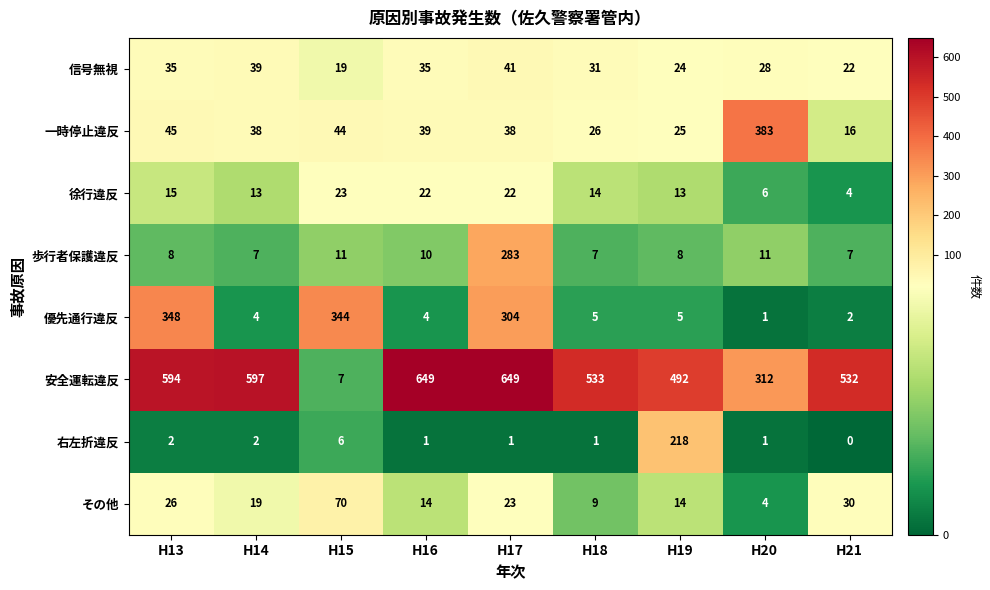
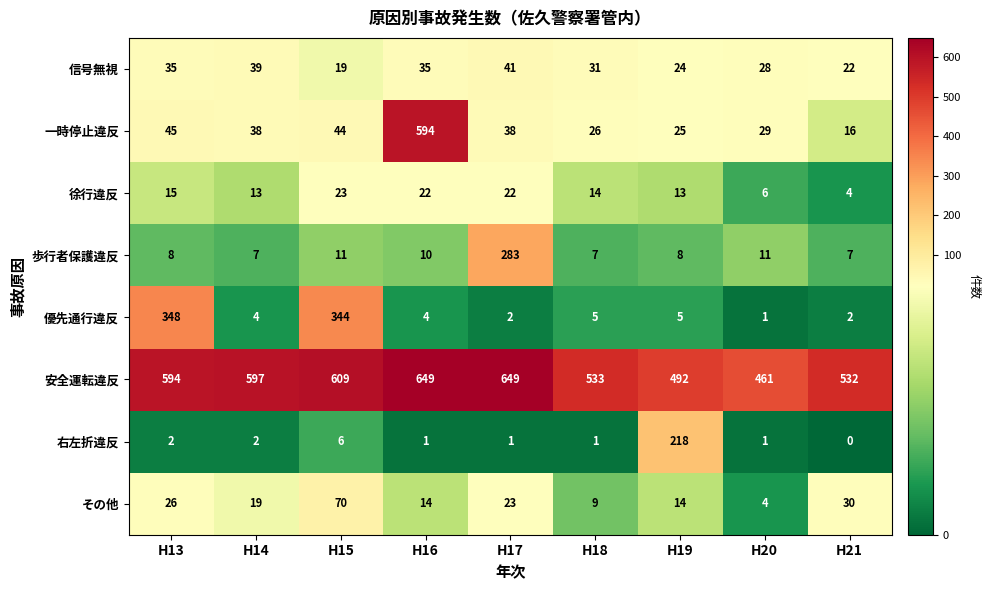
一時停止違反, H16: 39 -> 594
一時停止違反, H20: 383 -> 29
優先通行違反, H17: 304 -> 2
安全運転違反, H15: 7 -> 609
安全運転違反, H20: 312 -> 461
